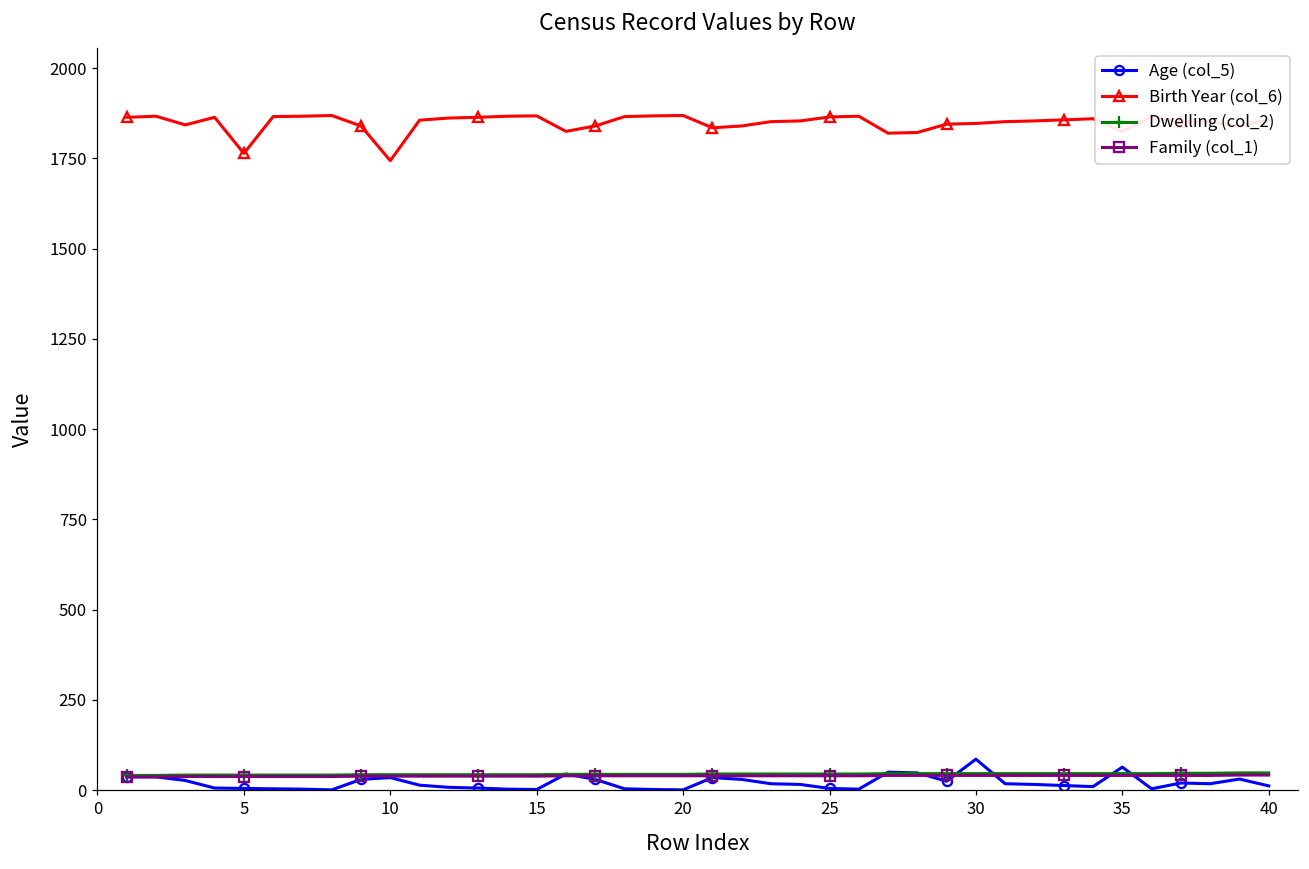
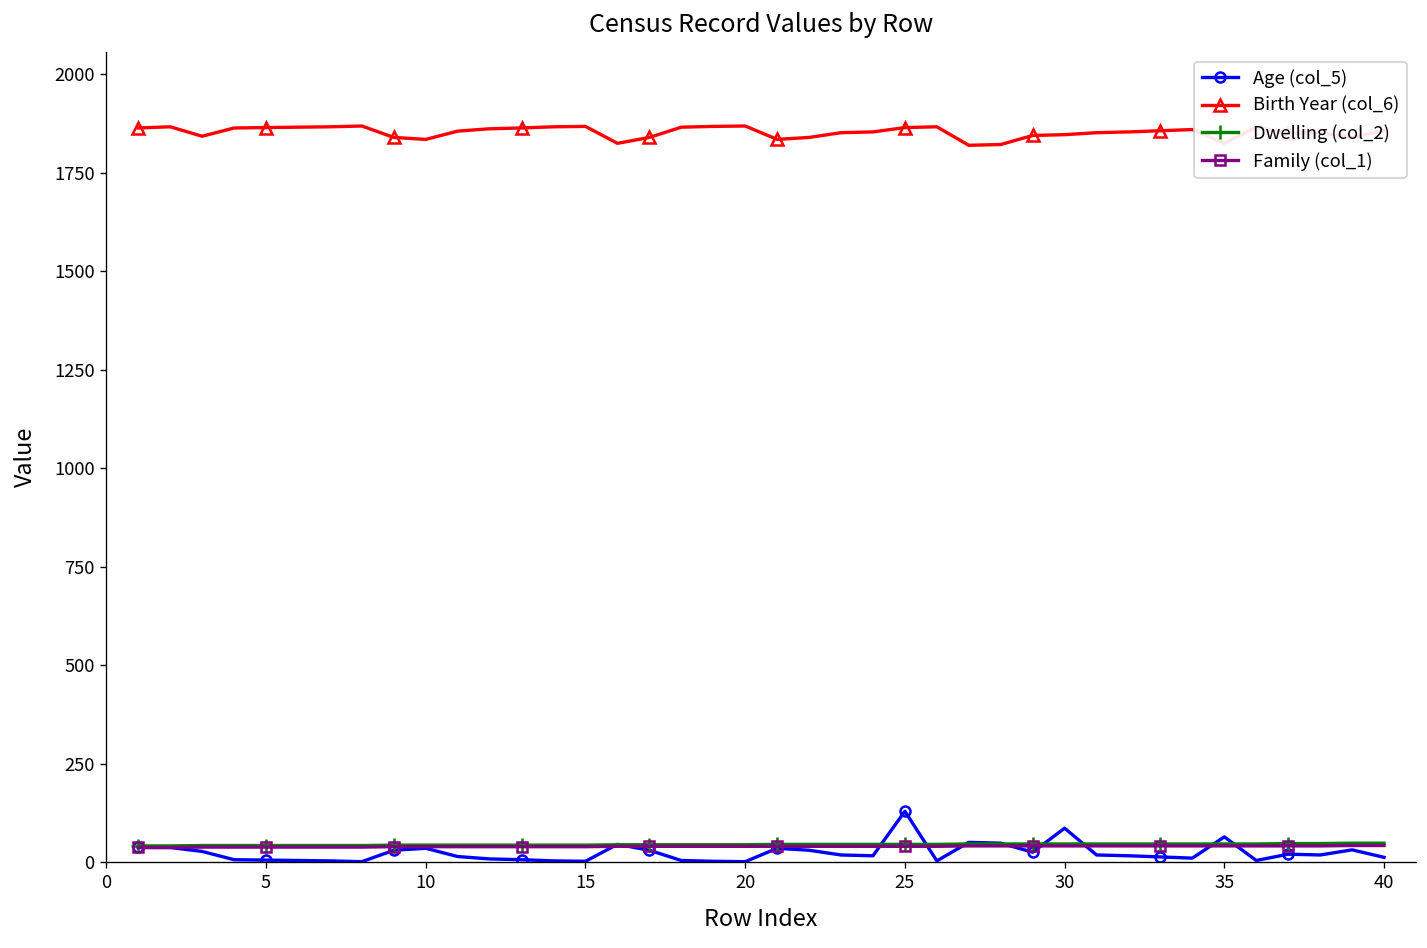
Birth Year (col_6), 5: 1760 -> 1870
Birth Year (col_6), 10: 1740 -> 1840
Age (col_5), 25: 10 -> 130
